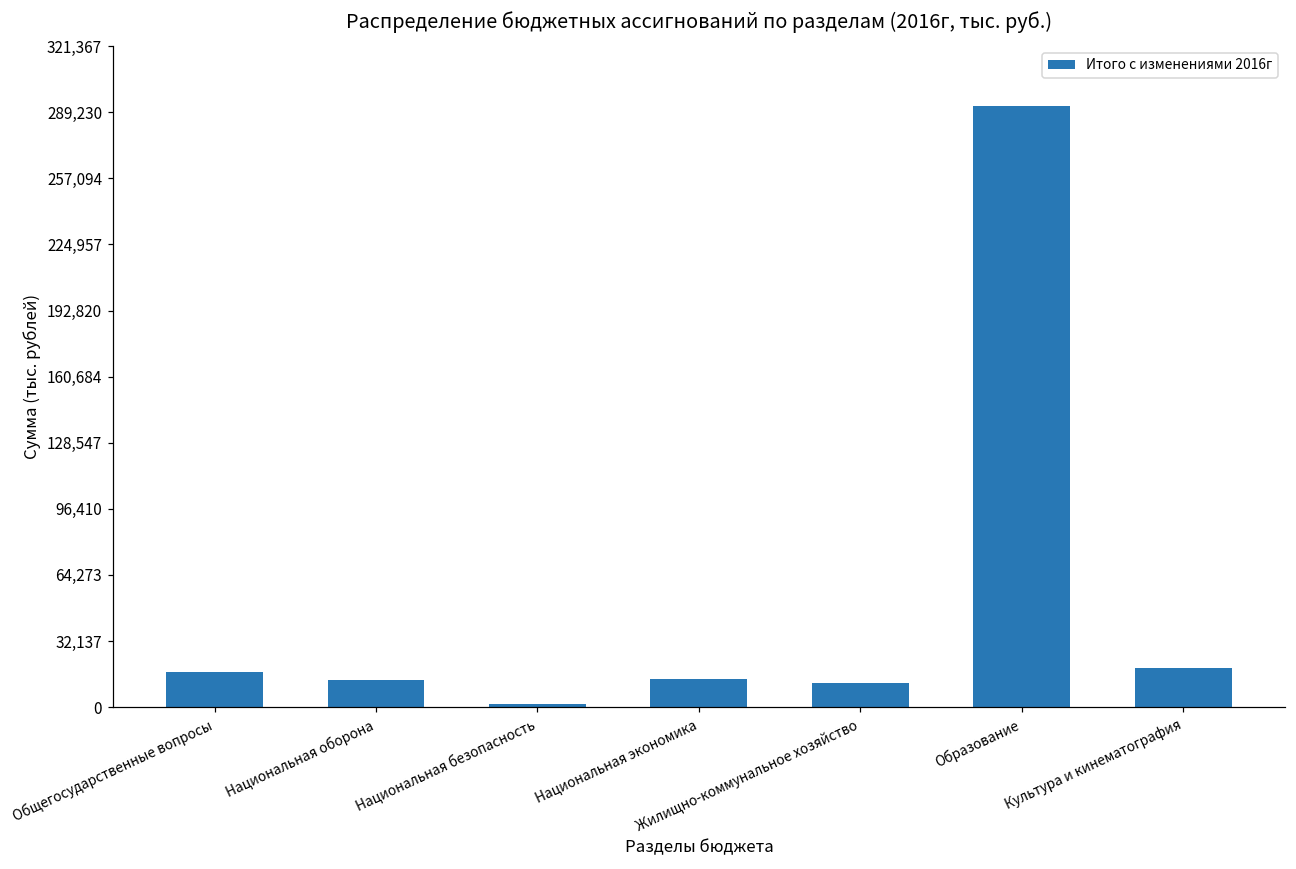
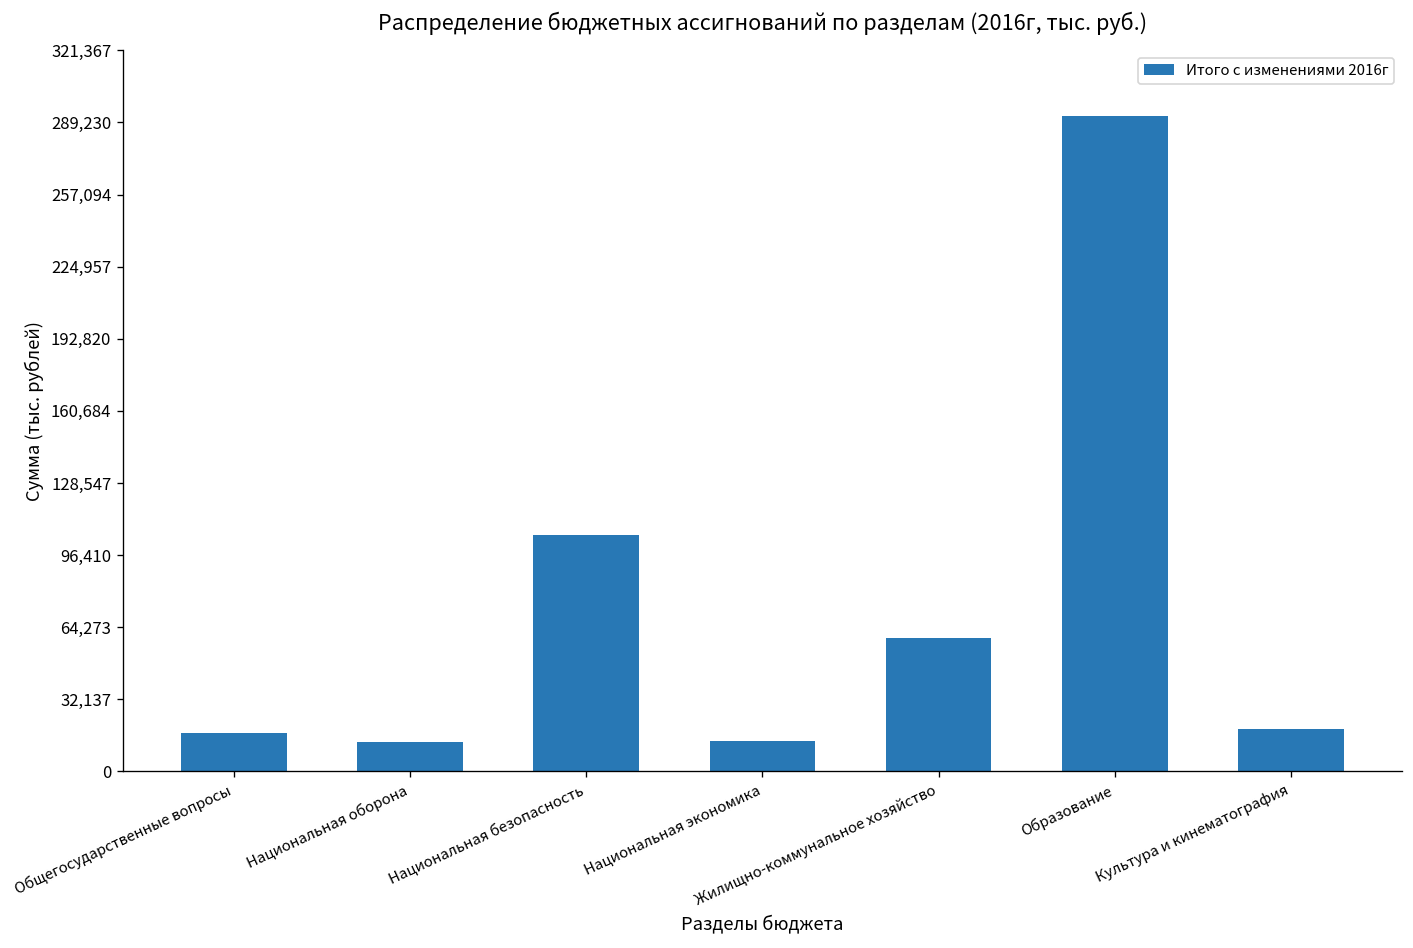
Национальная безопасность: 1,000 -> 105,000
Жилищно-коммунальное хозяйство: 12,000 -> 60,000
